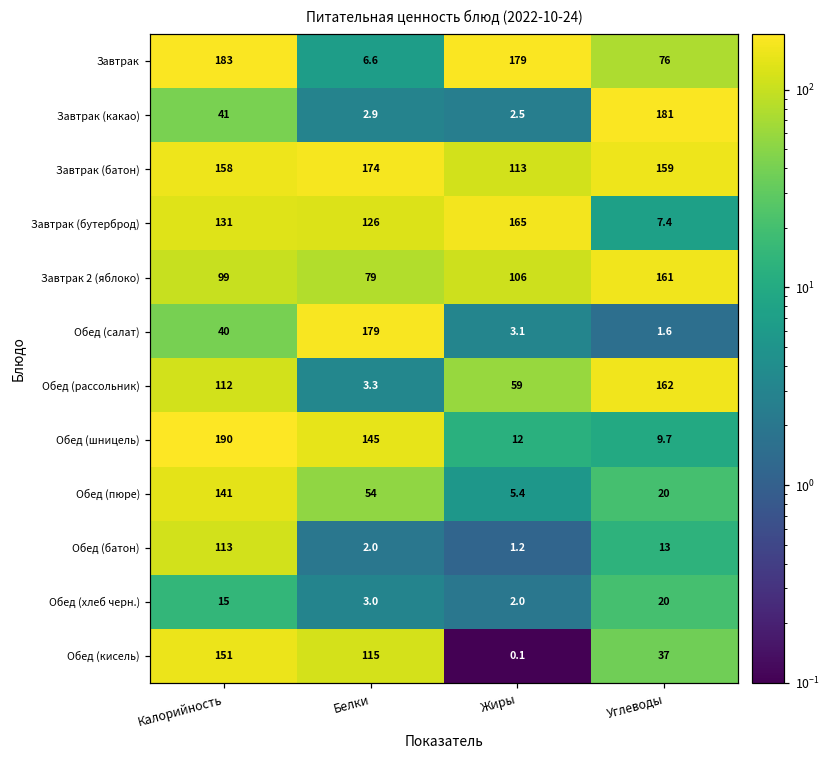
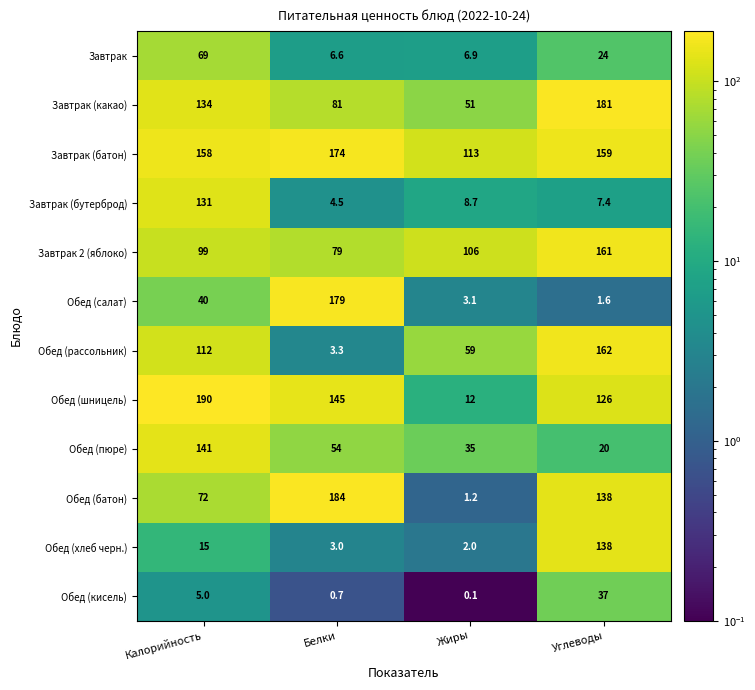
Завтрак, Калорийность: 183 -> 69
Завтрак, Жиры: 179 -> 6.9
Завтрак, Углеводы: 76 -> 24
Завтрак (какао), Калорийность: 41 -> 134
Завтрак (какао), Белки: 2.9 -> 81
Завтрак (какао), Жиры: 2.5 -> 51
Завтрак (бутерброд), Белки: 126 -> 4.5
Завтрак (бутерброд), Жиры: 165 -> 8.7
Обед (шницель), Углеводы: 9.7 -> 126
Обед (пюре), Жиры: 5.4 -> 35
Обед (батон), Калорийность: 113 -> 72
Обед (батон), Белки: 2.0 -> 184
Обед (батон), Углеводы: 13 -> 138
Обед (хлеб черн.), Углеводы: 20 -> 138
Обед (кисель), Калорийность: 151 -> 5.0
Обед (кисель), Белки: 115 -> 0.7
